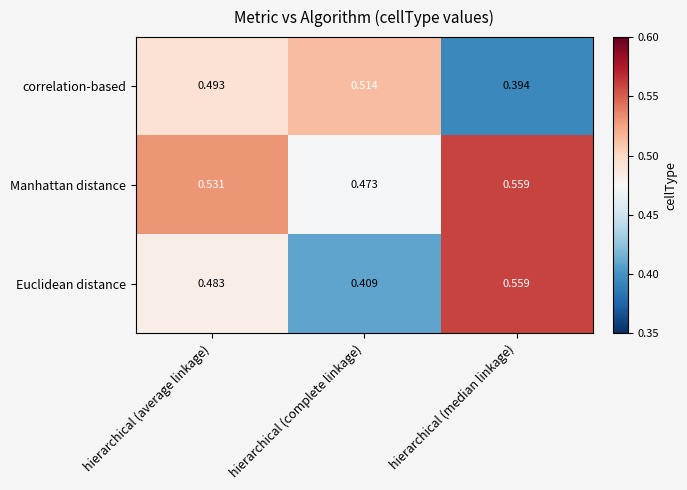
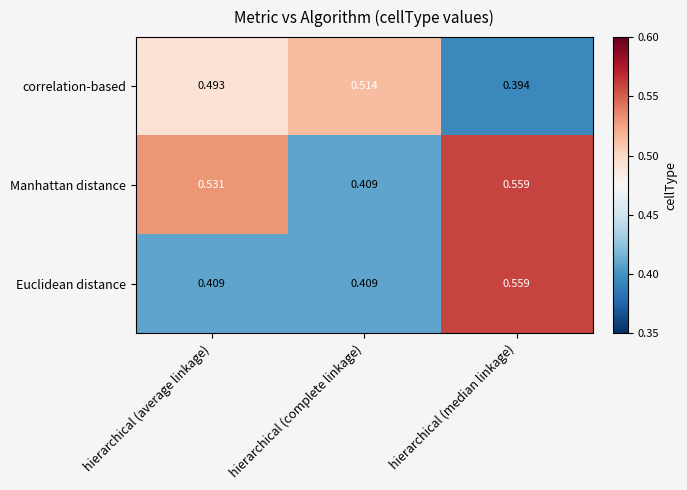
Manhattan distance, hierarchical (complete linkage): 0.473 -> 0.409
Euclidean distance, hierarchical (average linkage): 0.483 -> 0.409
